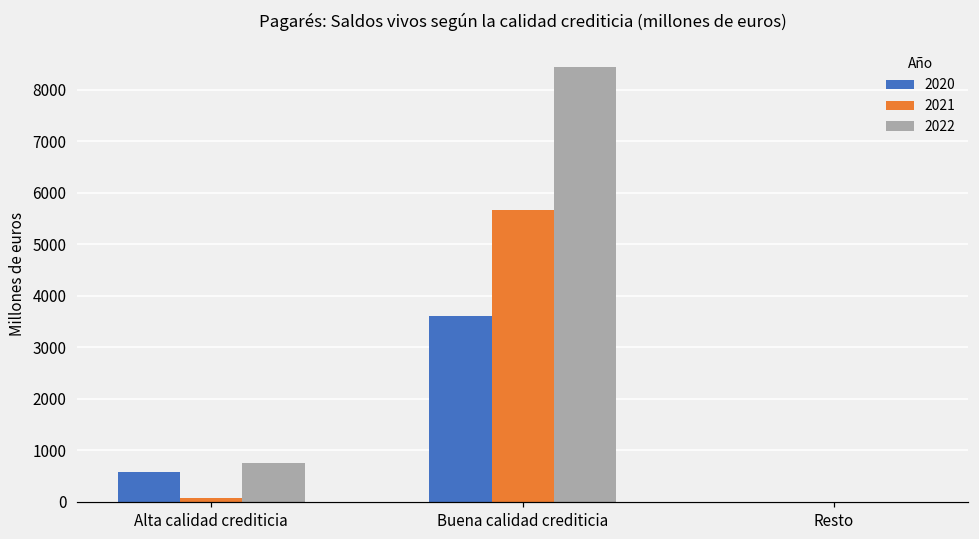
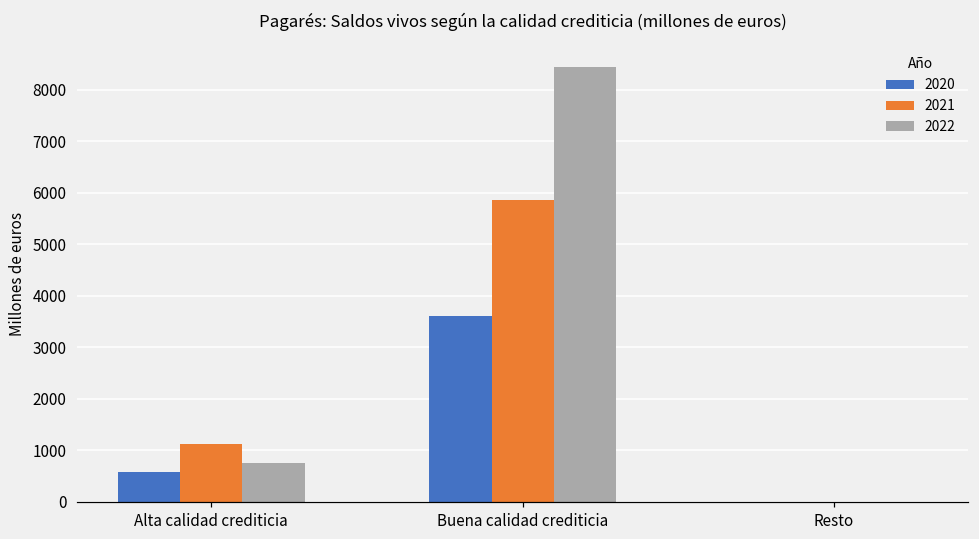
2021, Alta calidad crediticia: 100 -> 1100
2021, Buena calidad crediticia: 5700 -> 5900
